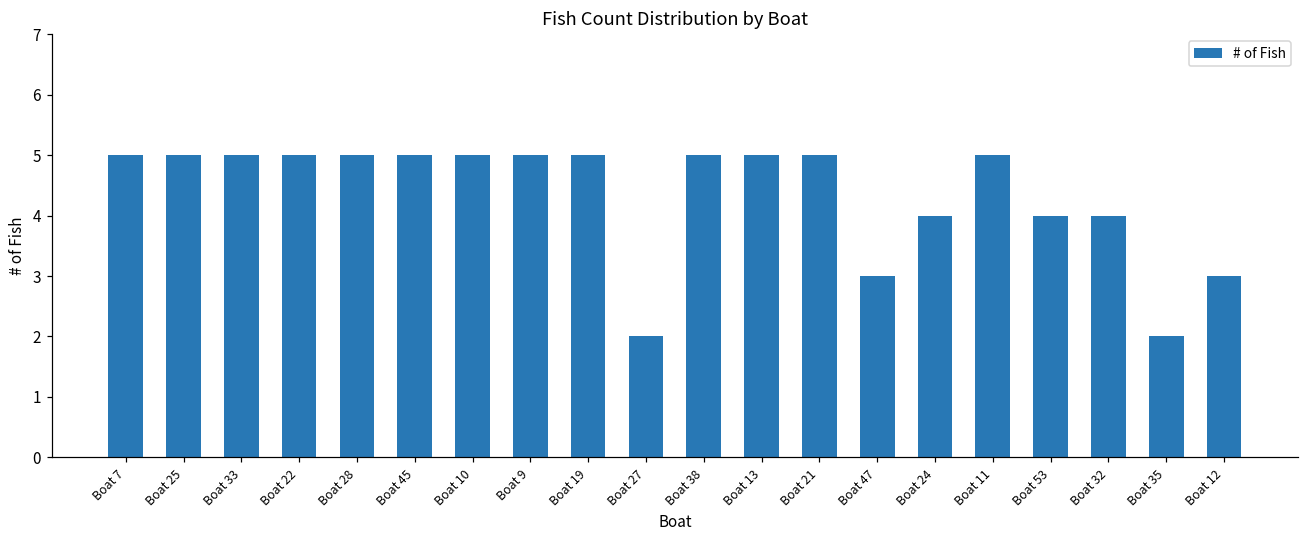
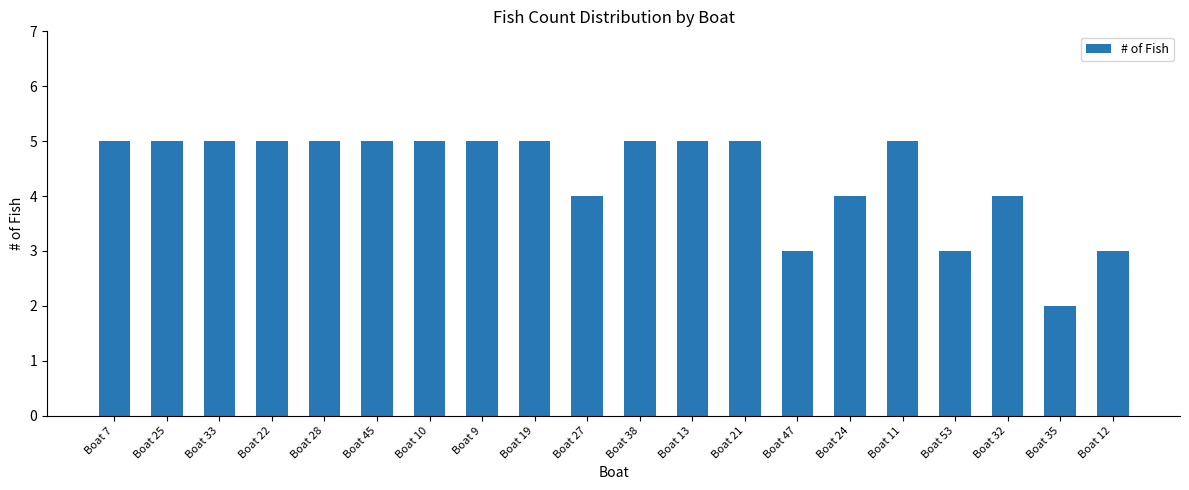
Boat 27: 2 -> 4
Boat 53: 4 -> 3
